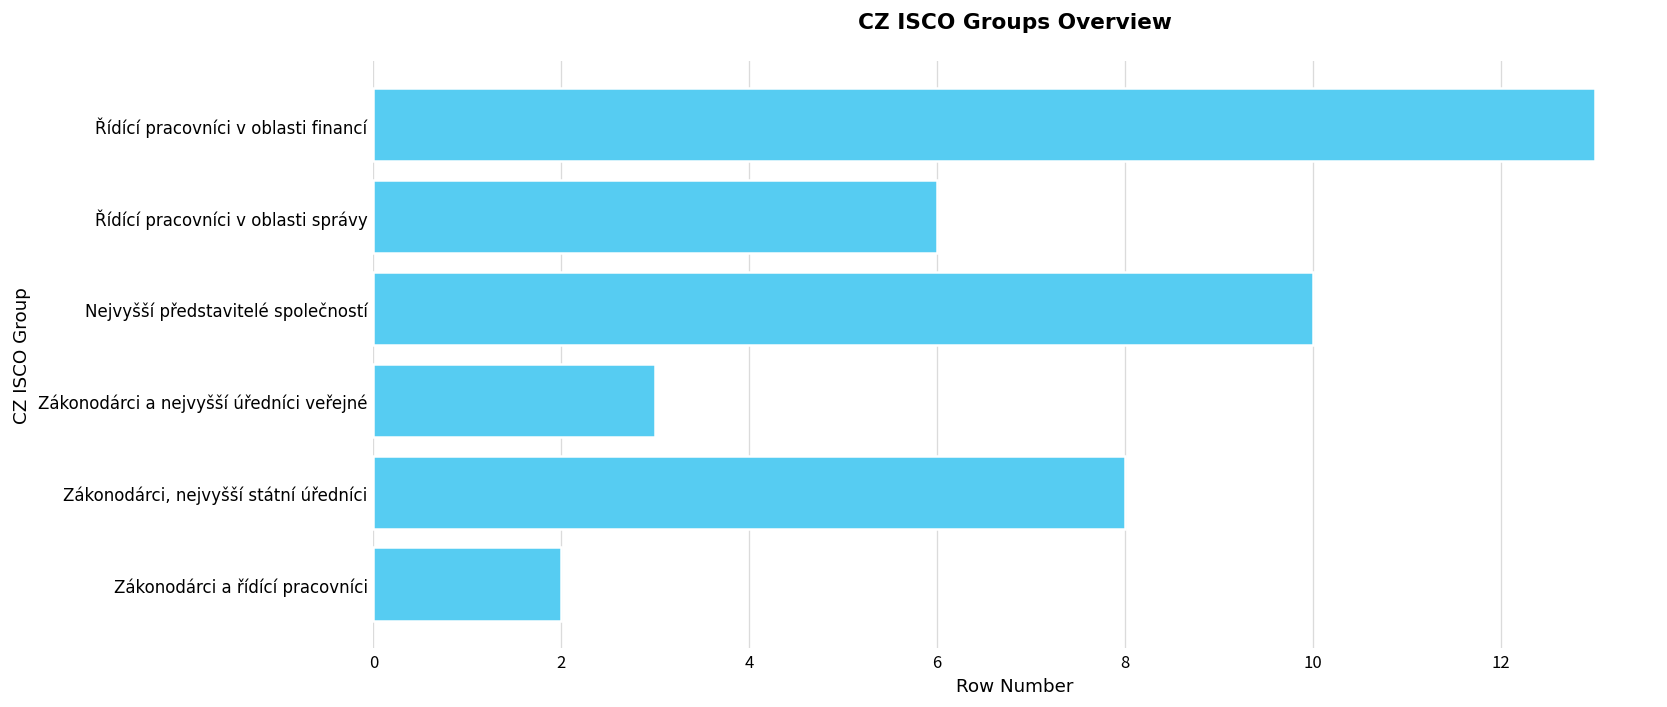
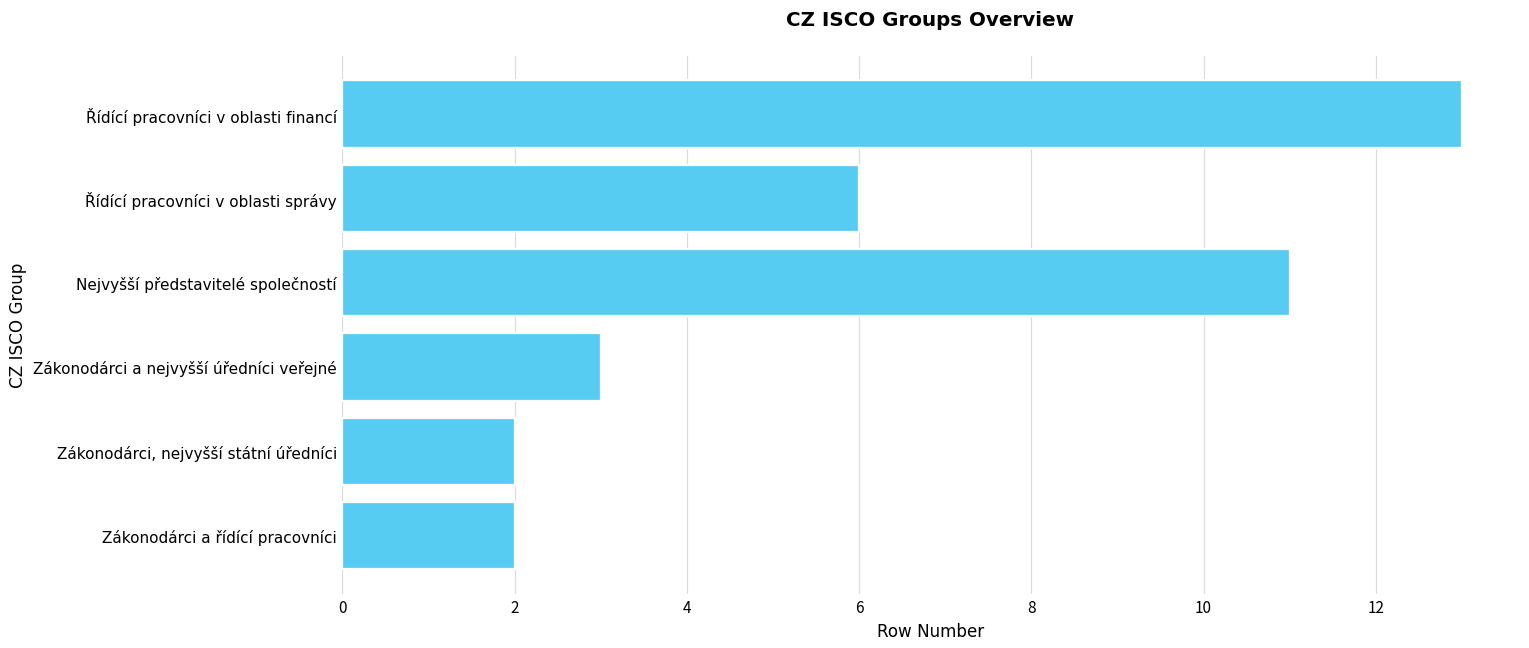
Nejvyšší představitelé společností: 10 -> 11
Zákonodárci, nejvyšší státní úředníci: 8 -> 2
